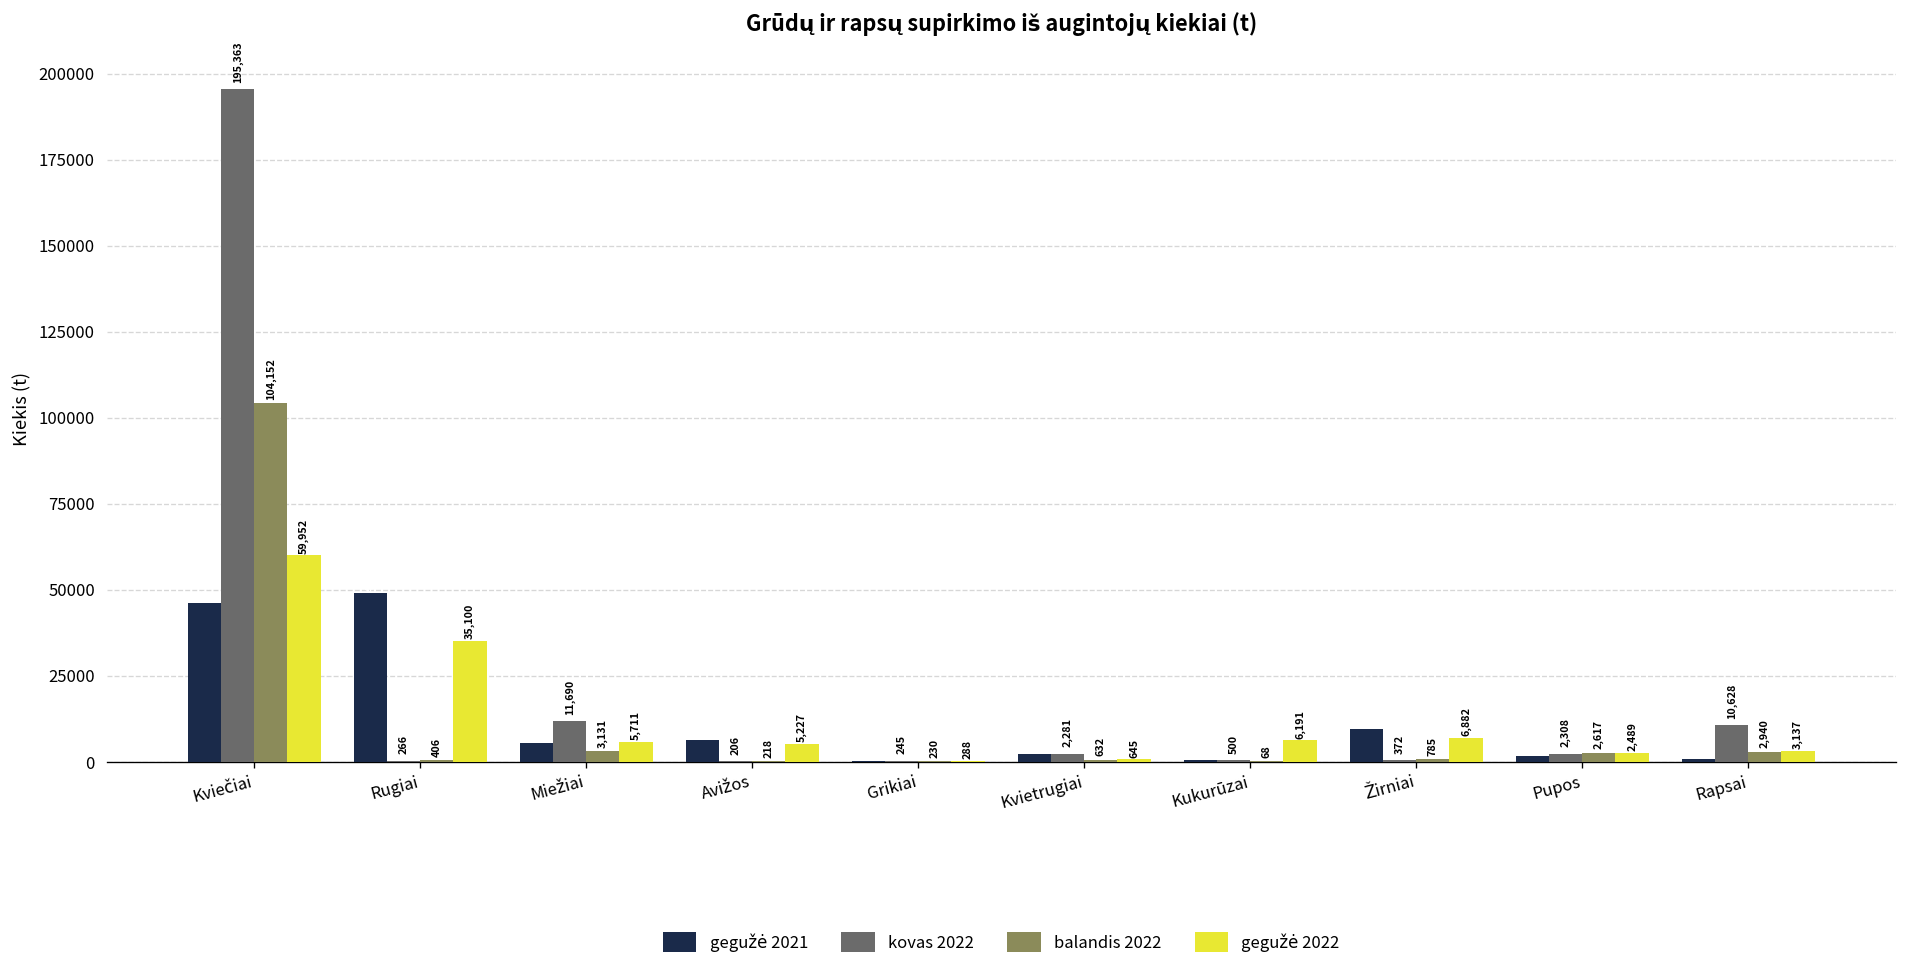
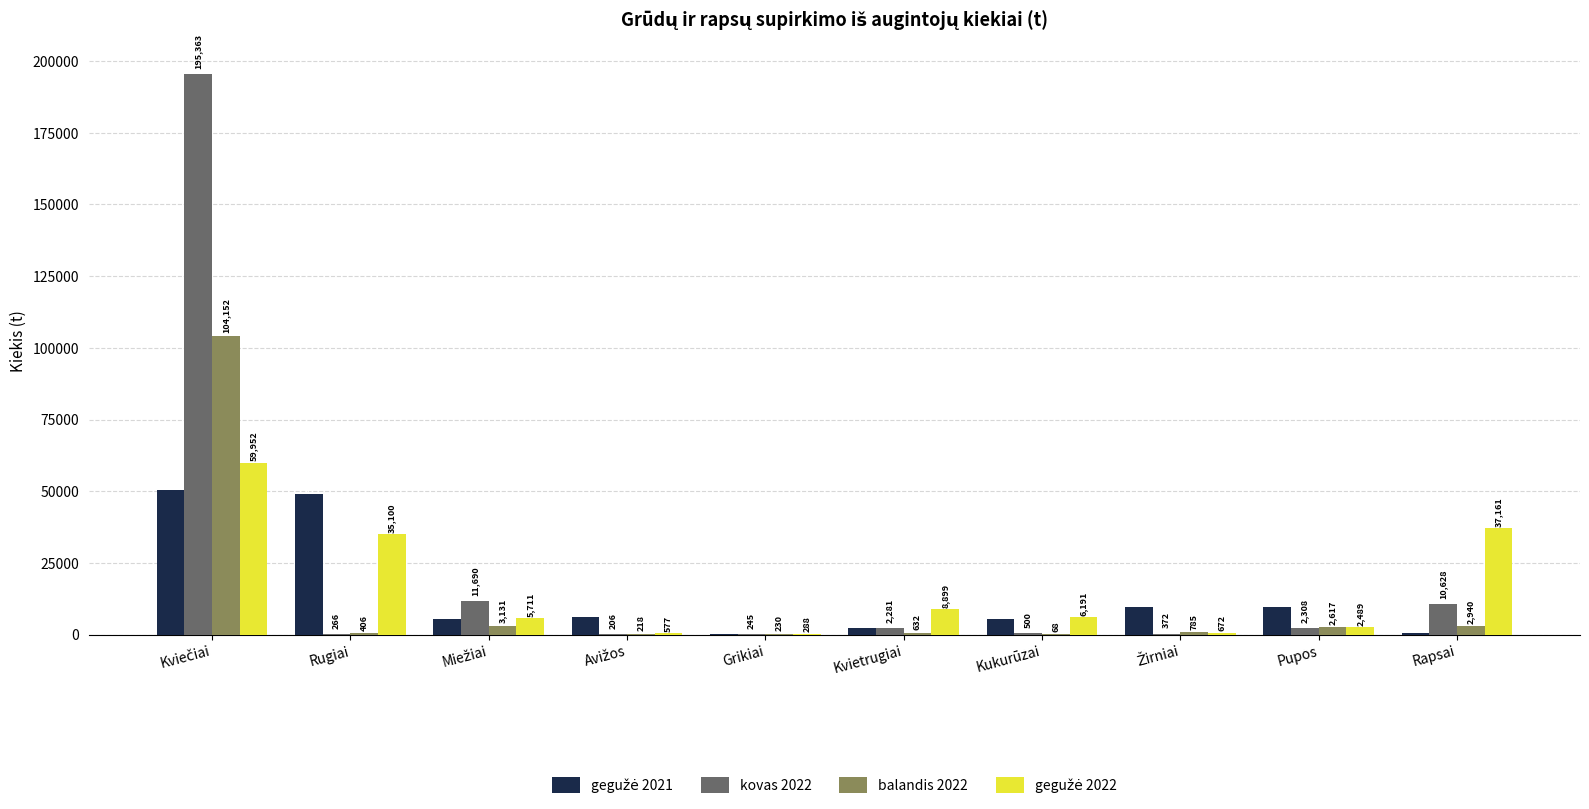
gegužė 2021, Kviečiai: 46000 -> 51000
gegužė 2022, Avižos: 5,227 -> 577
gegužė 2022, Kvietrugiai: 645 -> 8,899
gegužė 2021, Kukurūzai: 0 -> 5000
gegužė 2022, Žirniai: 6,882 -> 672
gegužė 2021, Pupos: 2000 -> 10000
gegužė 2022, Rapsai: 3,137 -> 37,161
